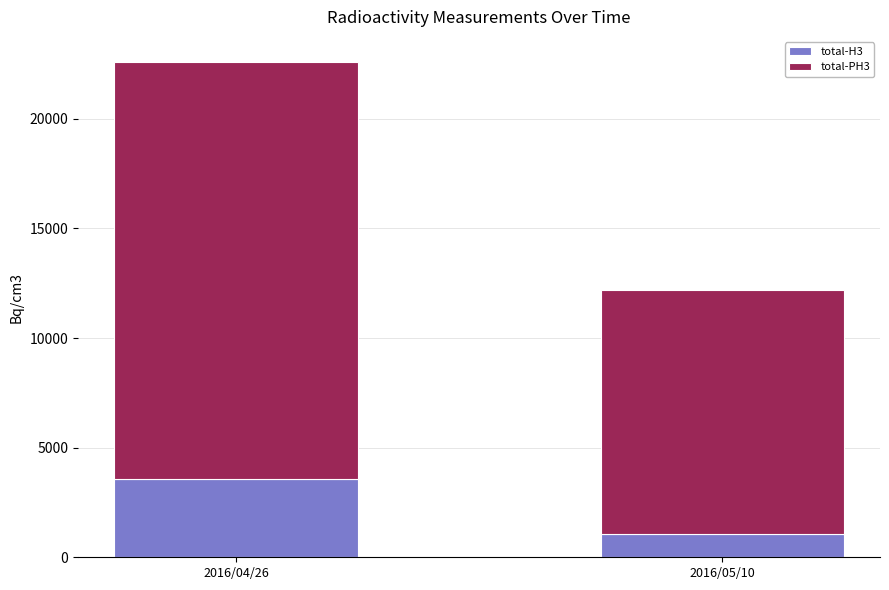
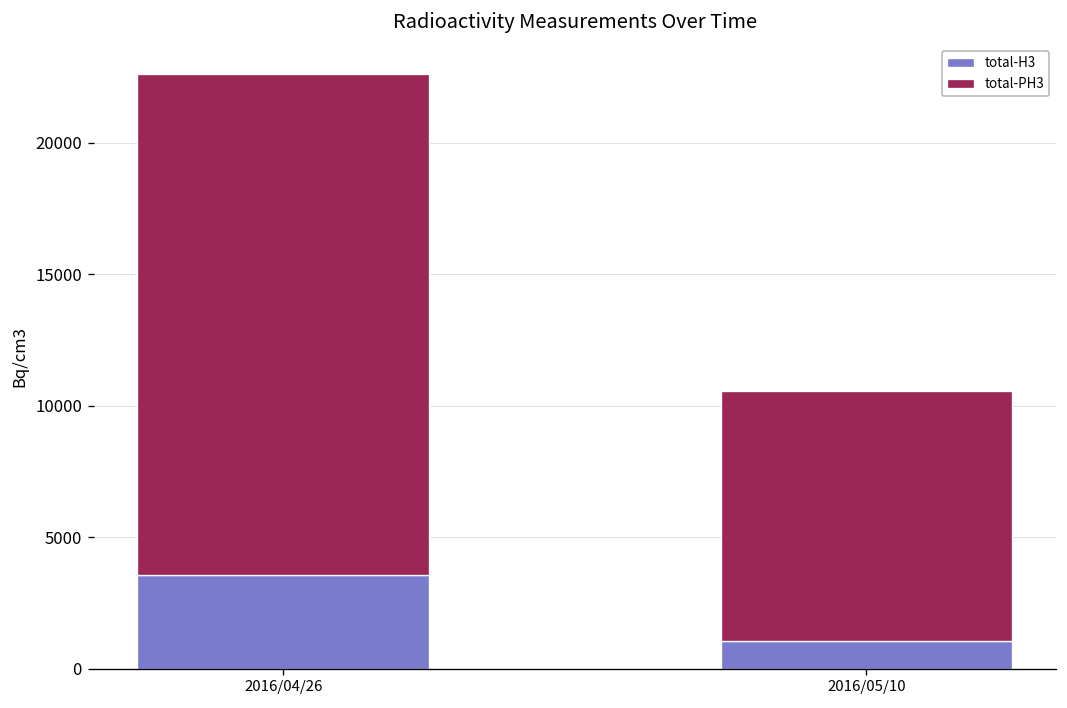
total-PH3, 2016/05/10: 11100 -> 9500
